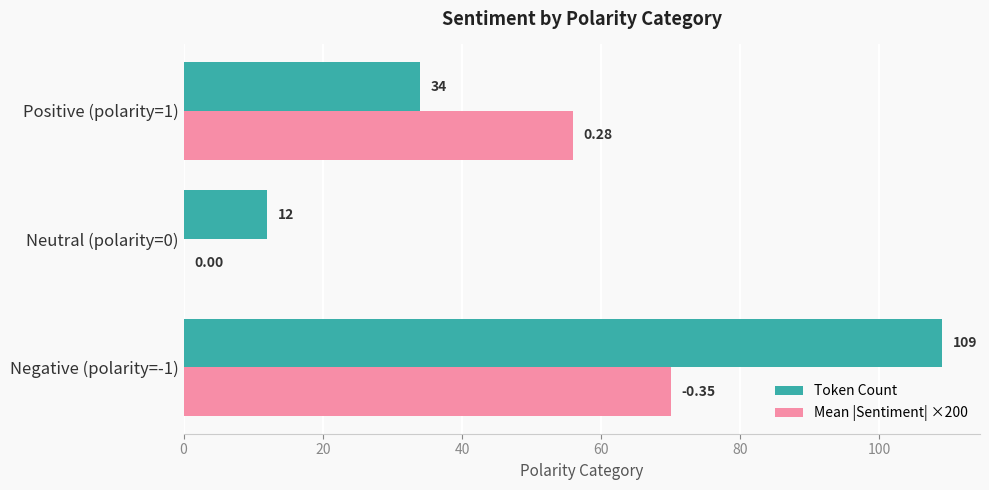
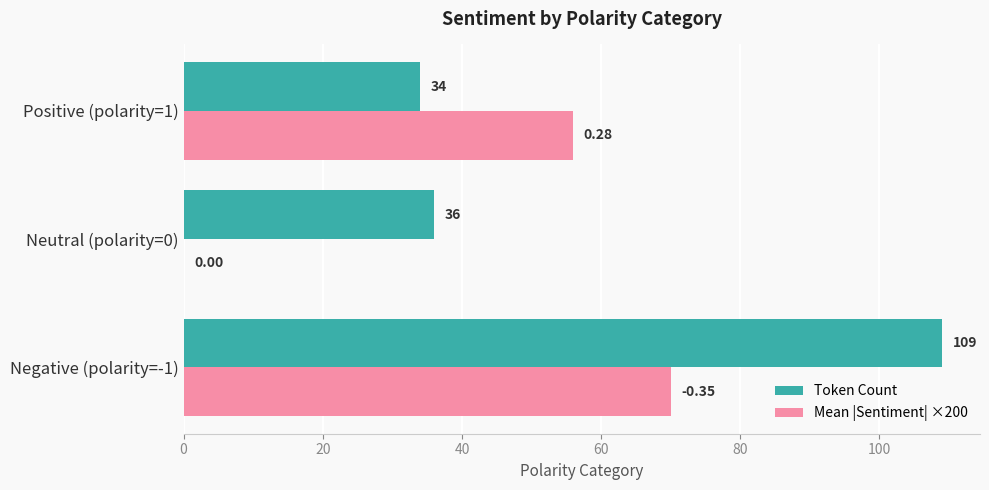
Token Count, Neutral (polarity=0): 12 -> 36
